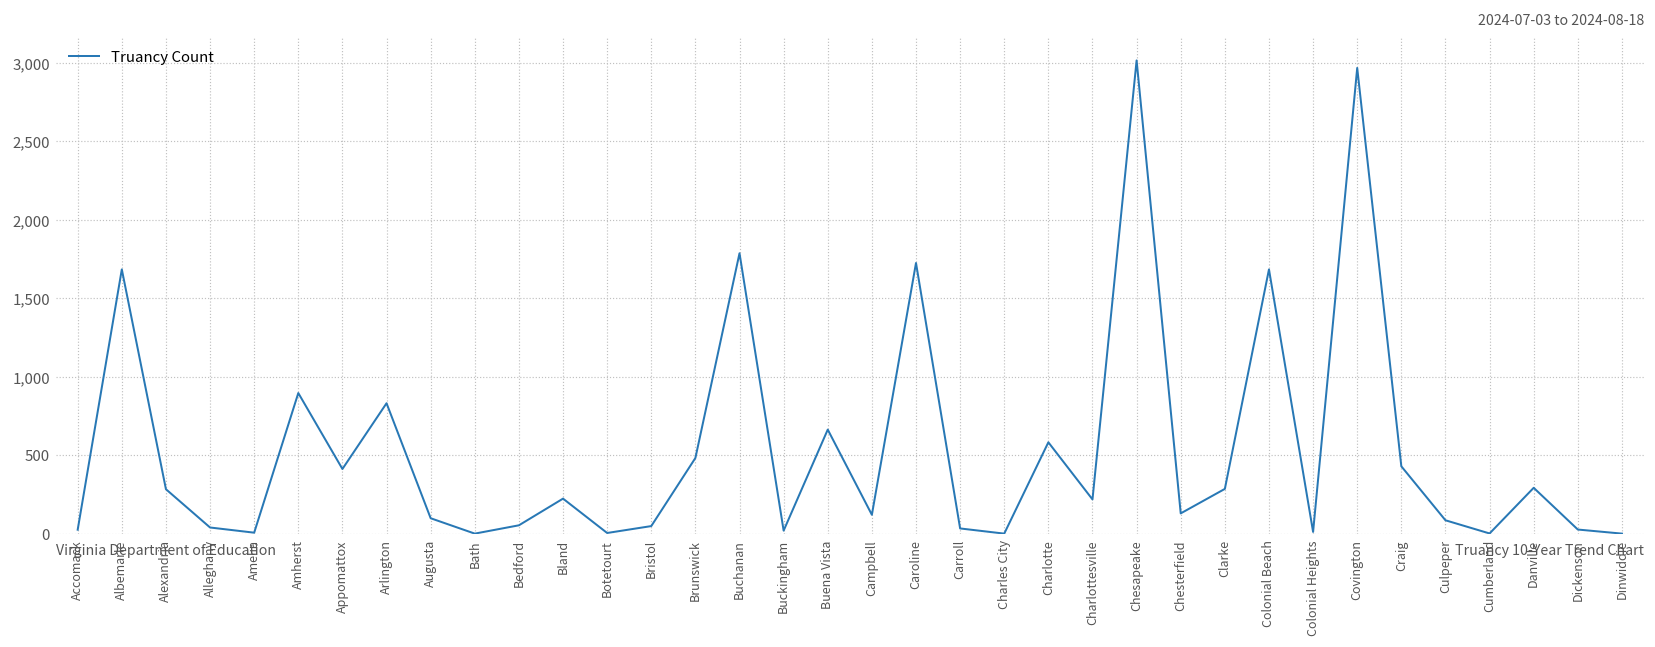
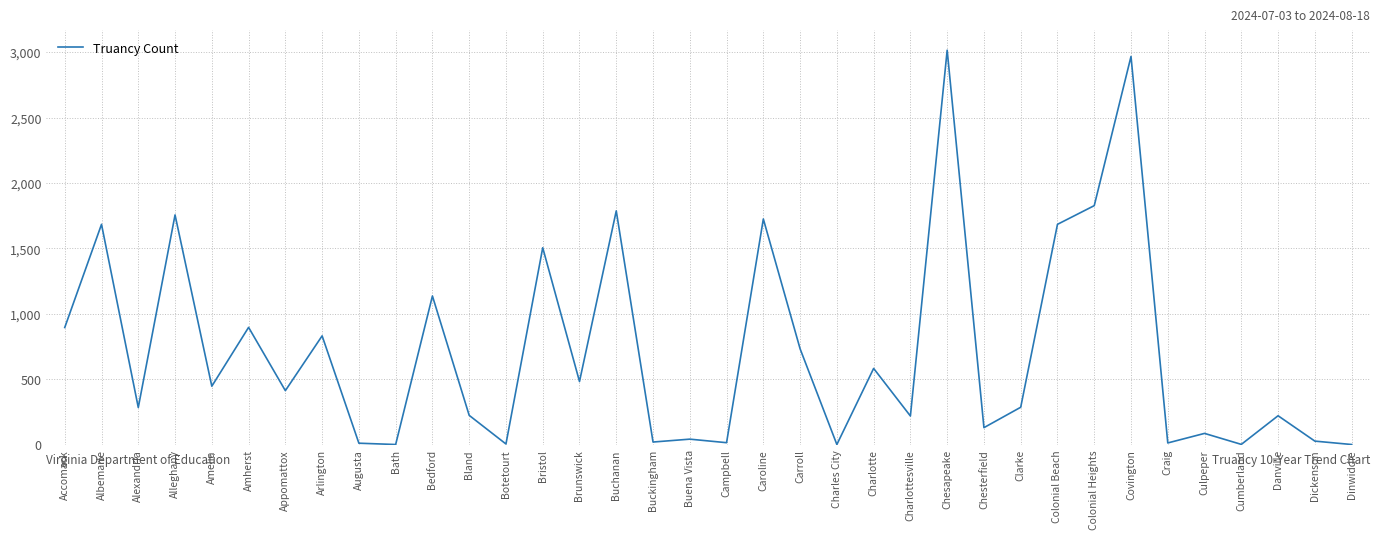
Accomack: 30 -> 900
Alleghany: 40 -> 1,760
Amelia: 10 -> 450
Augusta: 100 -> 10
Bedford: 50 -> 1,140
Bristol: 50 -> 1,510
Buena Vista: 660 -> 40
Campbell: 120 -> 10
Carroll: 30 -> 730
Colonial Heights: 10 -> 1,830
Craig: 430 -> 10
Danville: 290 -> 220
